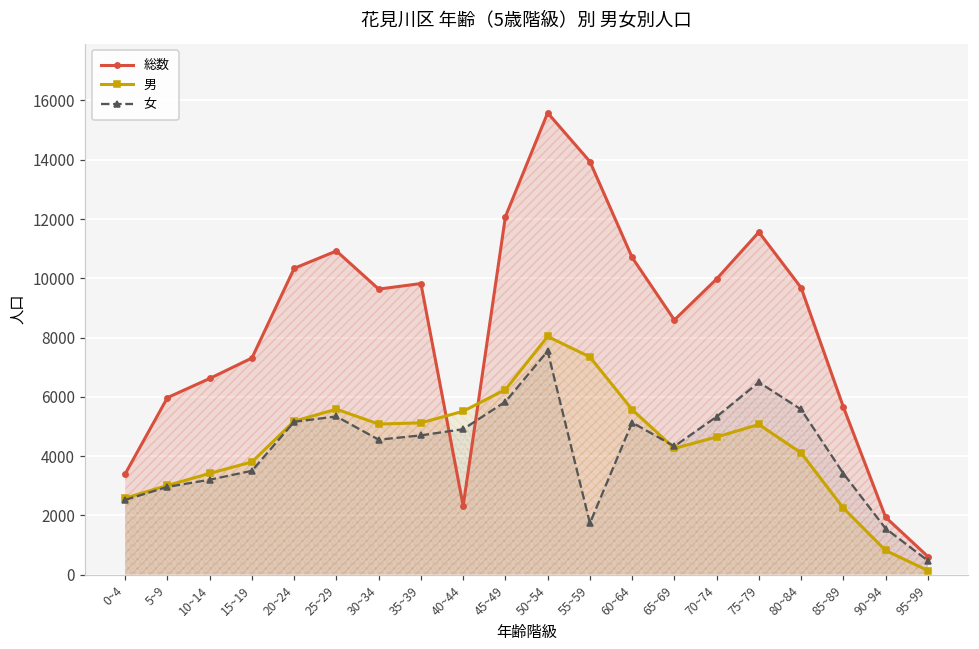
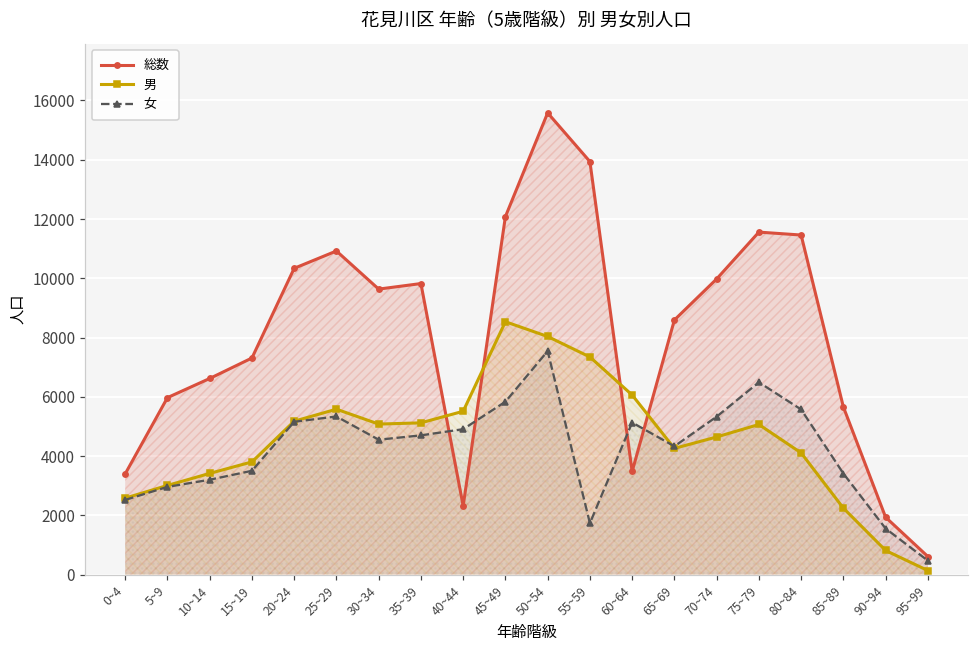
男, 45~49: 6200 -> 8500
総数, 60~64: 10700 -> 3500
男, 60~64: 5600 -> 6100
総数, 80~84: 9700 -> 11500
